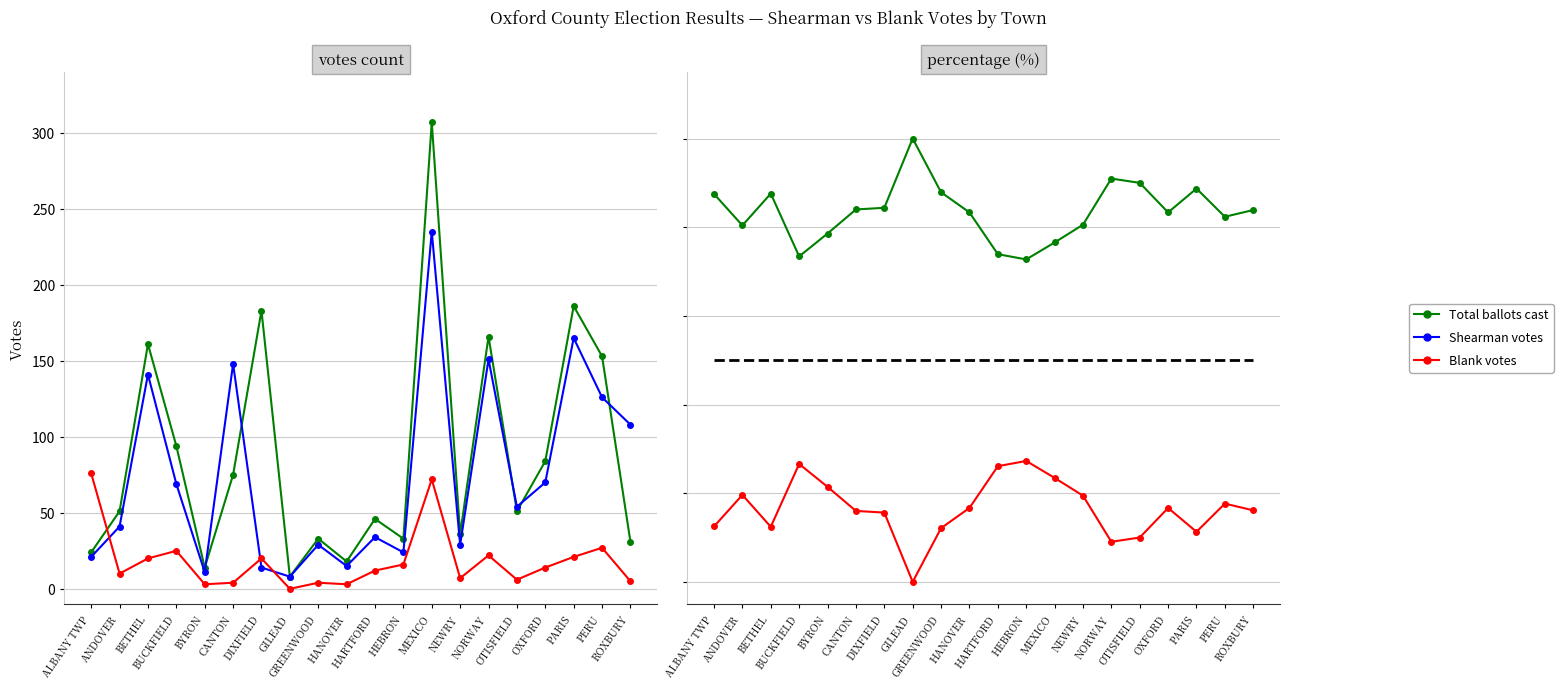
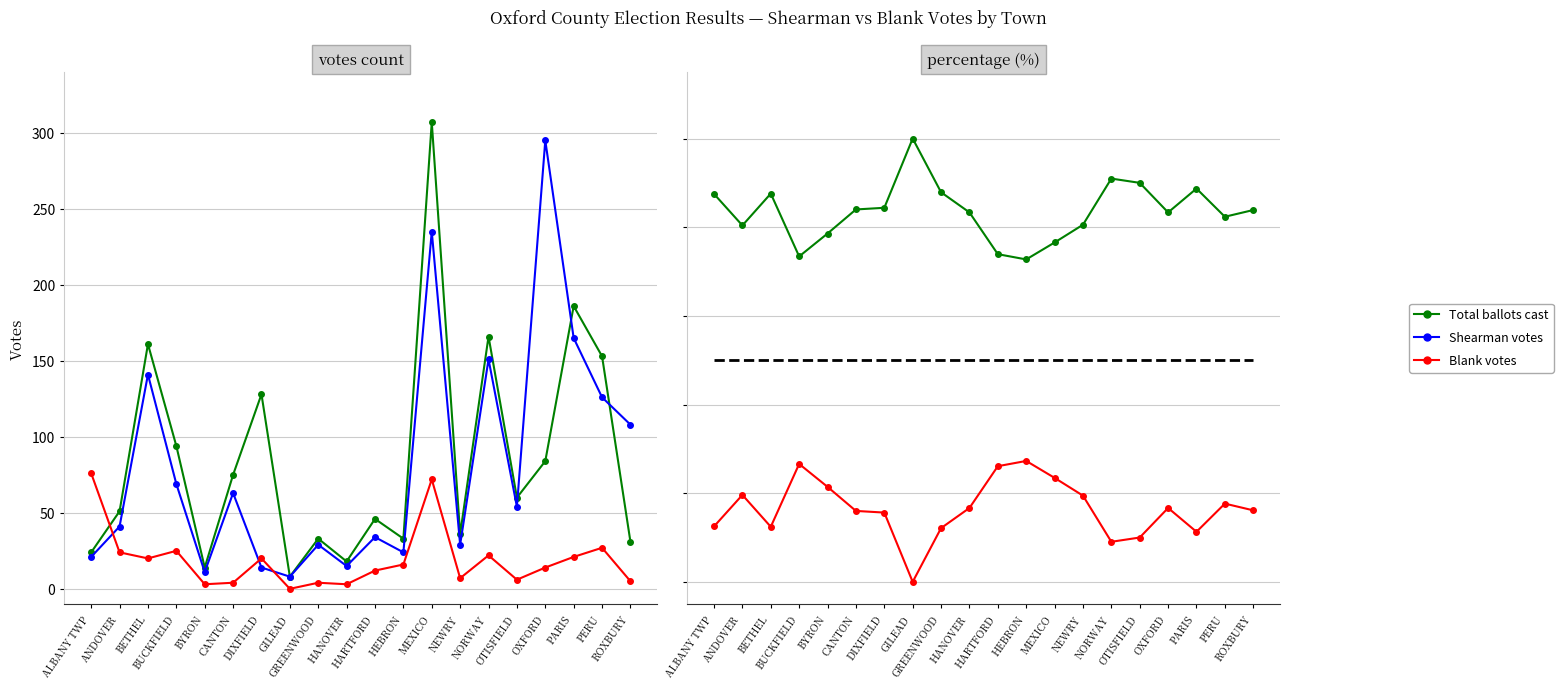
votes count, Blank votes, ANDOVER: 10 -> 24
votes count, Shearman votes, CANTON: 148 -> 63
votes count, Total ballots cast, DIXFIELD: 183 -> 128
votes count, Total ballots cast, OTISFIELD: 51 -> 60
votes count, Shearman votes, OXFORD: 70 -> 295
